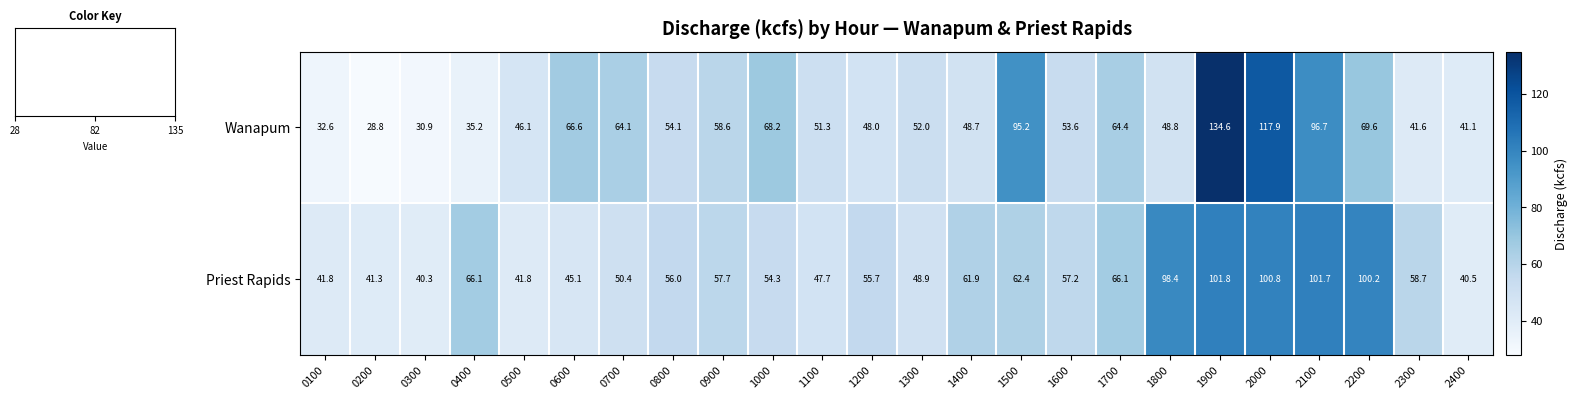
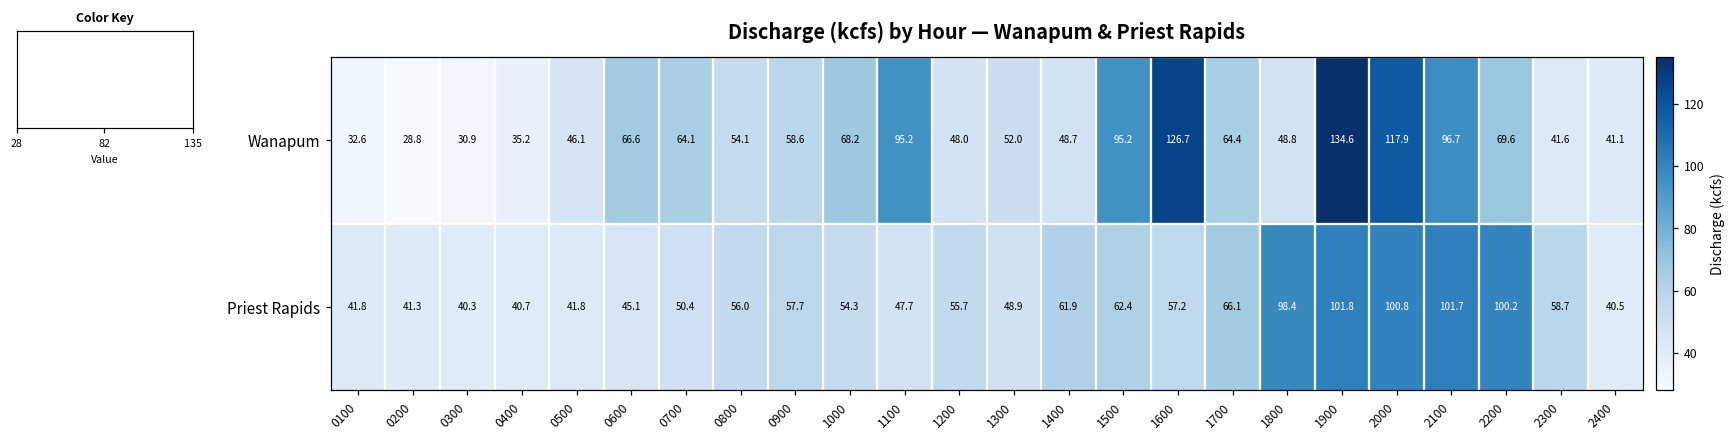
Wanapum, 1100: 51.3 -> 95.2
Wanapum, 1600: 53.6 -> 126.7
Priest Rapids, 0400: 66.1 -> 40.7
